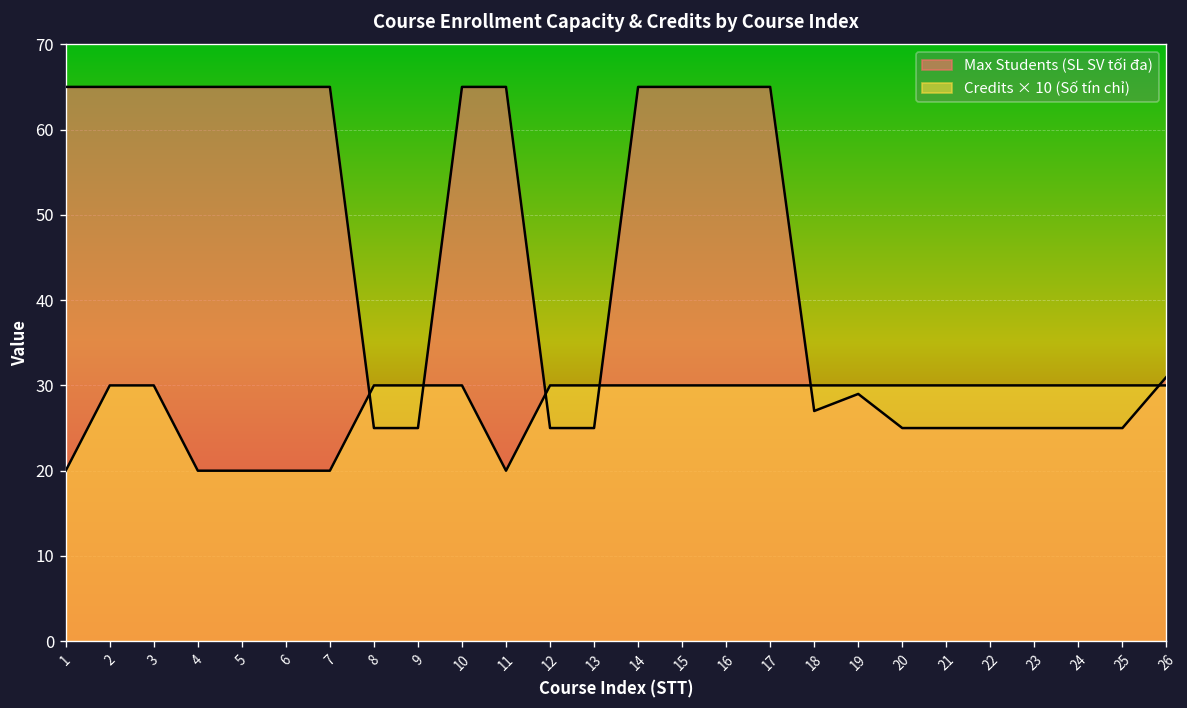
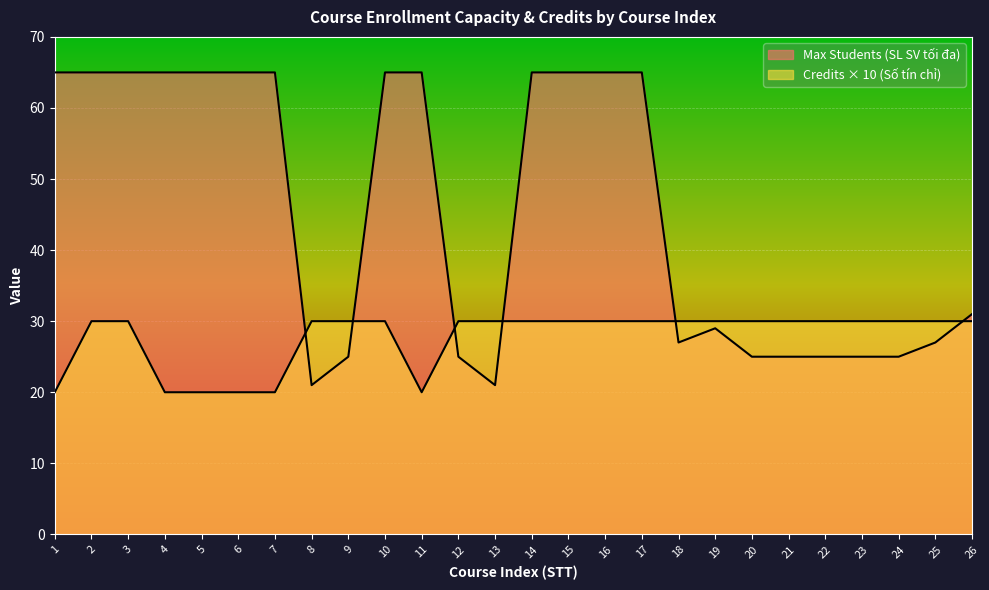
Max Students (SL SV tối đa), 8: 25 -> 21
Max Students (SL SV tối đa), 13: 25 -> 21
Max Students (SL SV tối đa), 25: 25 -> 27
